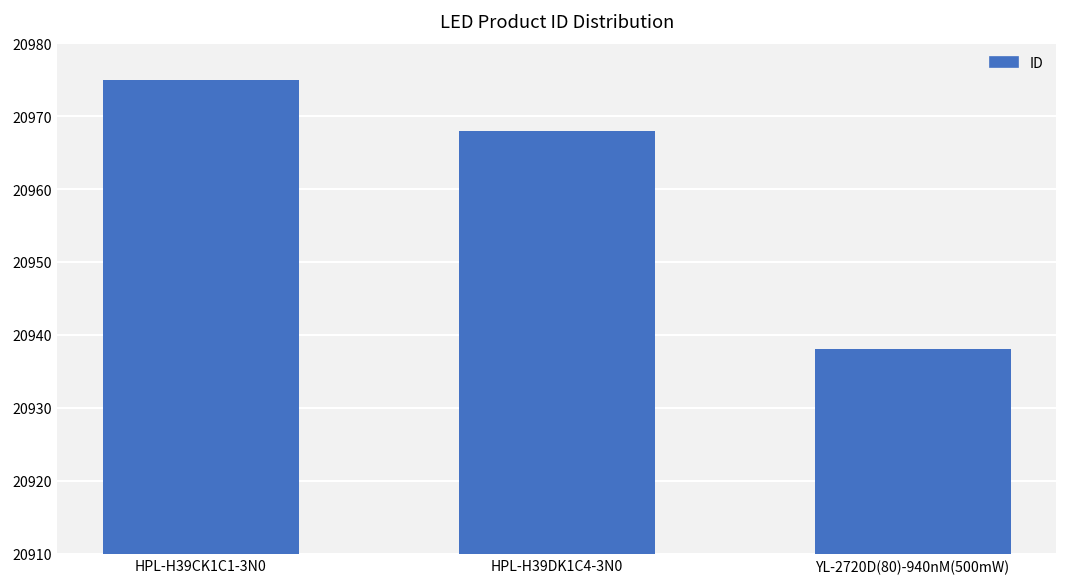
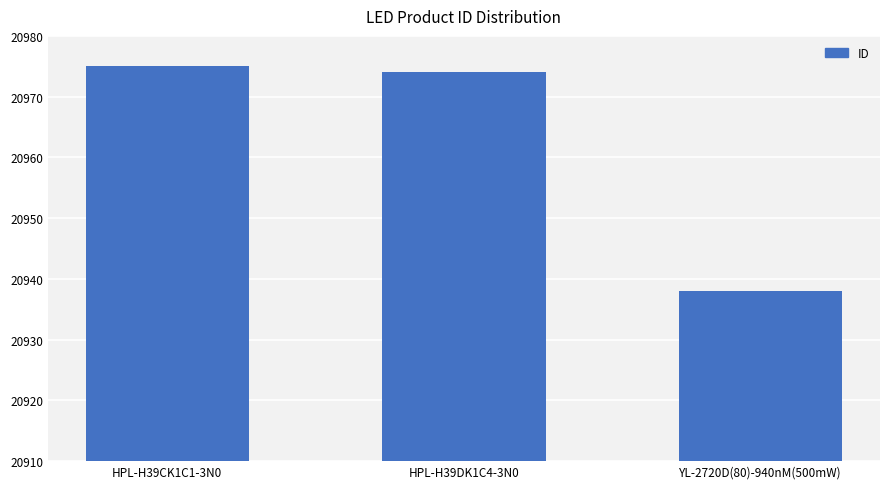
HPL-H39DK1C4-3N0: 20968 -> 20974
